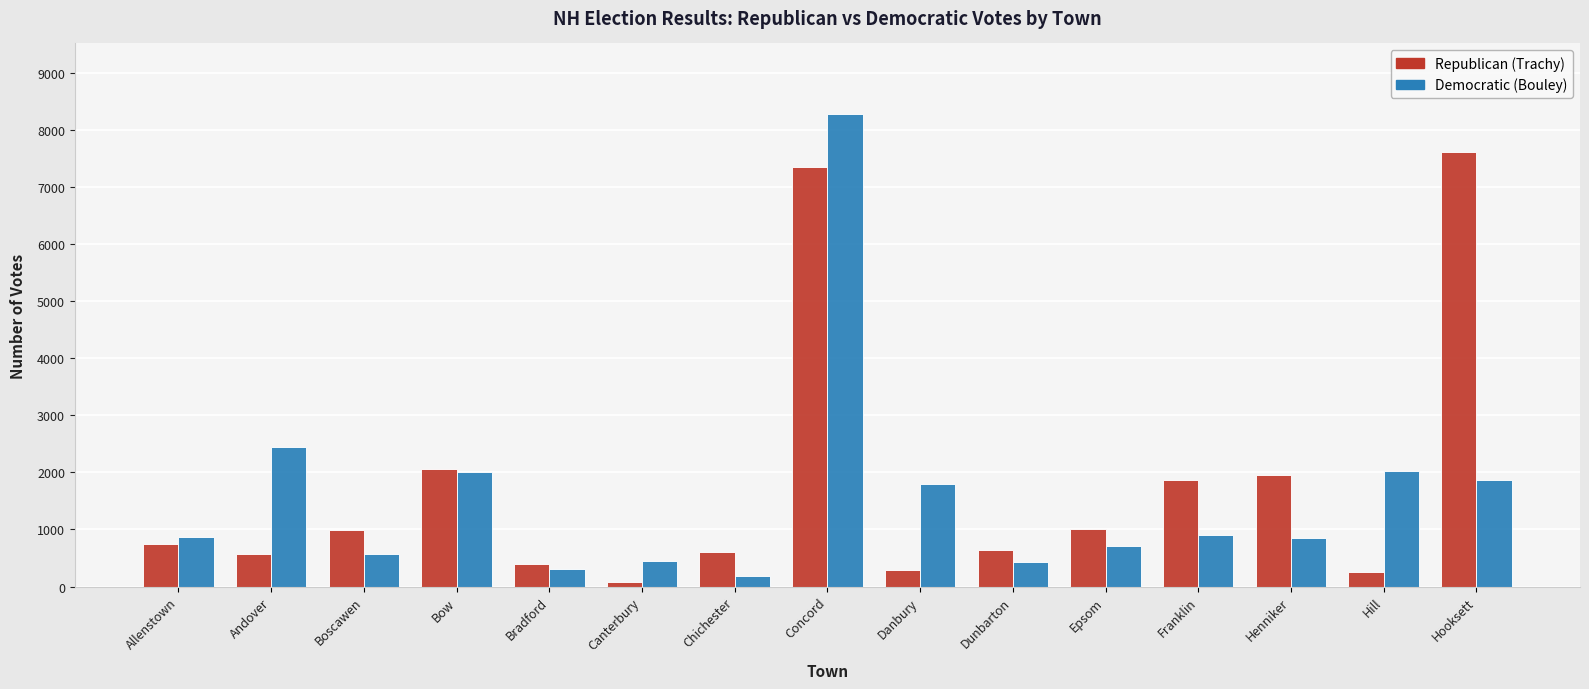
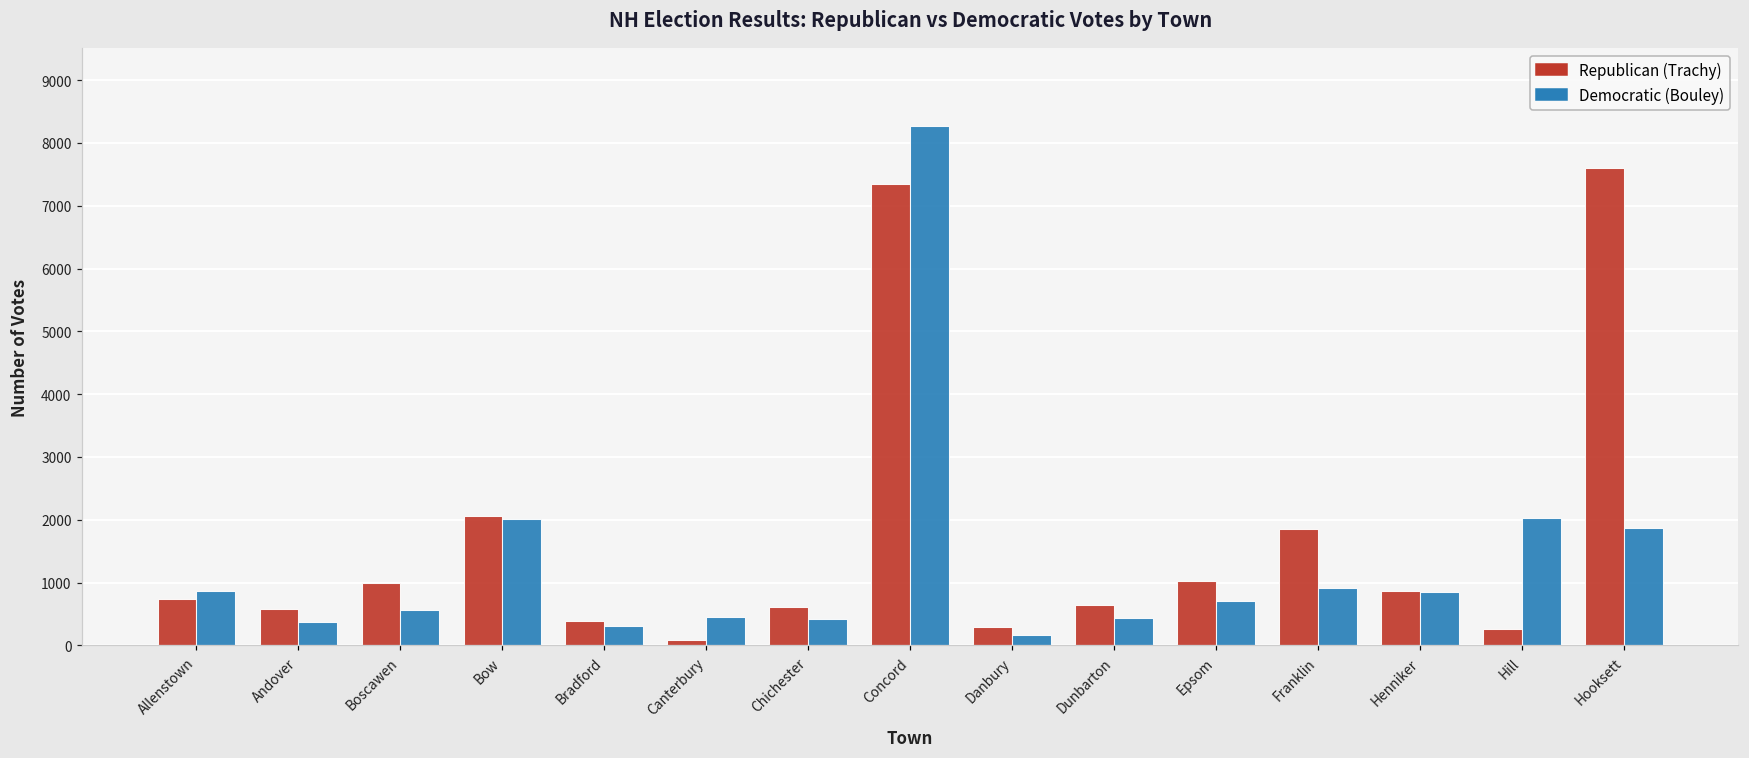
Democratic (Bouley), Andover: 2400 -> 400
Democratic (Bouley), Chichester: 200 -> 400
Democratic (Bouley), Danbury: 1800 -> 200
Republican (Trachy), Henniker: 2000 -> 900
